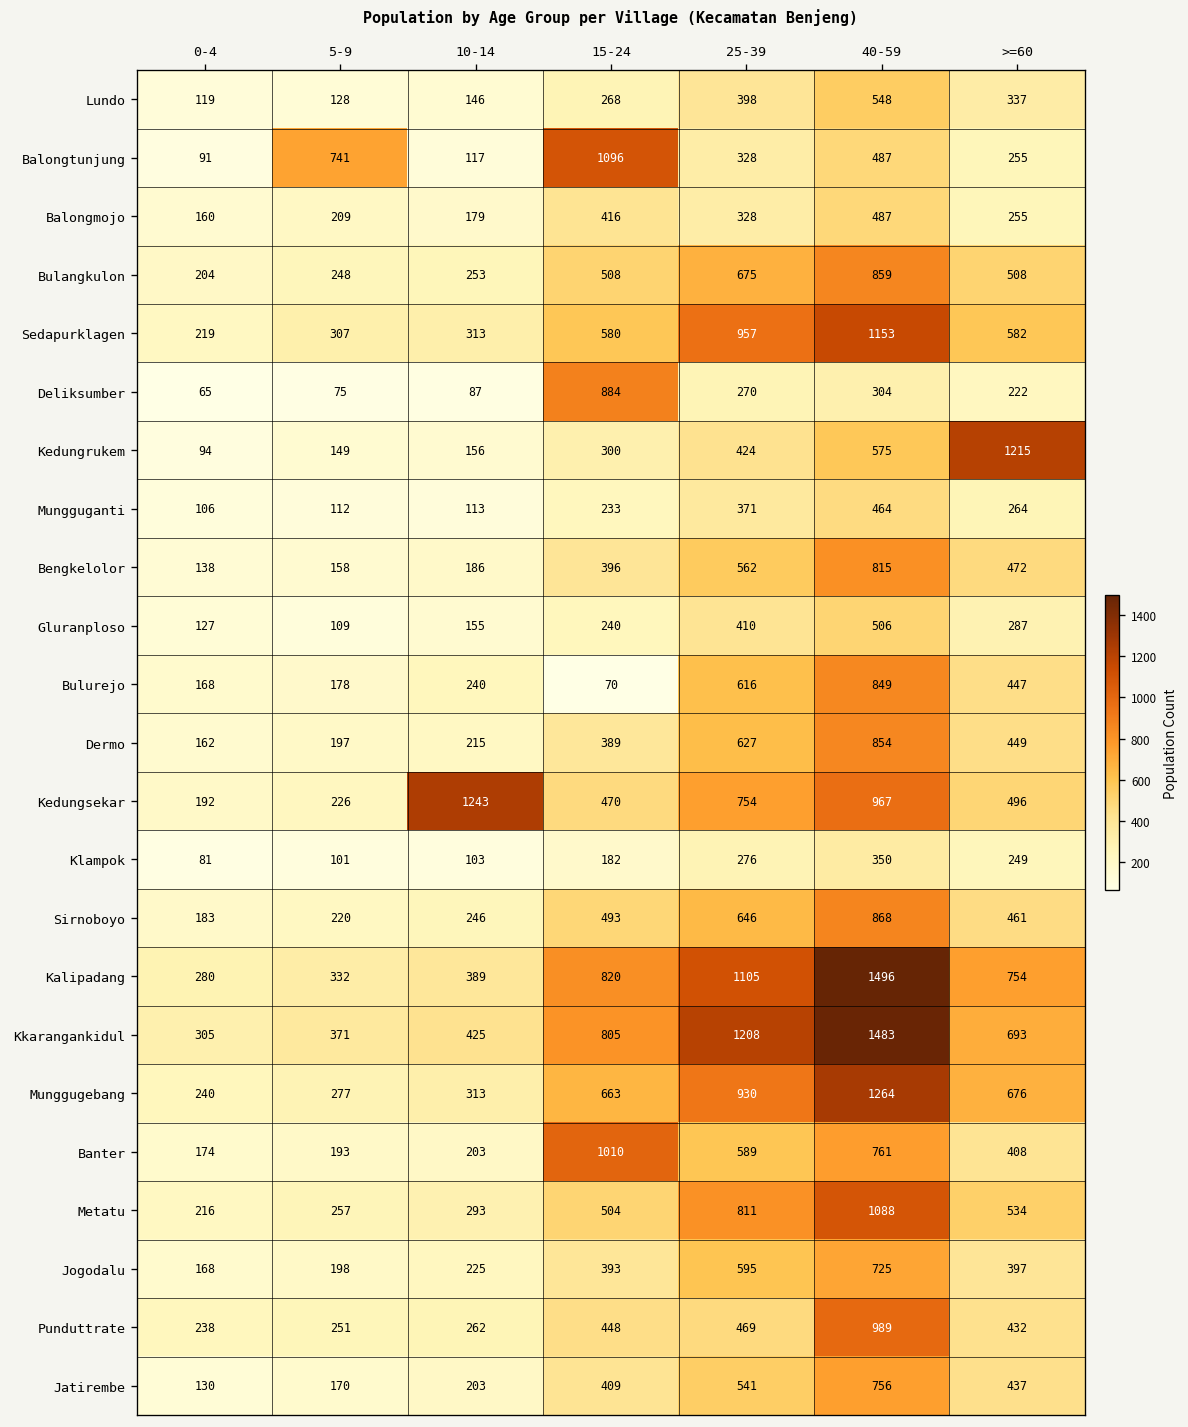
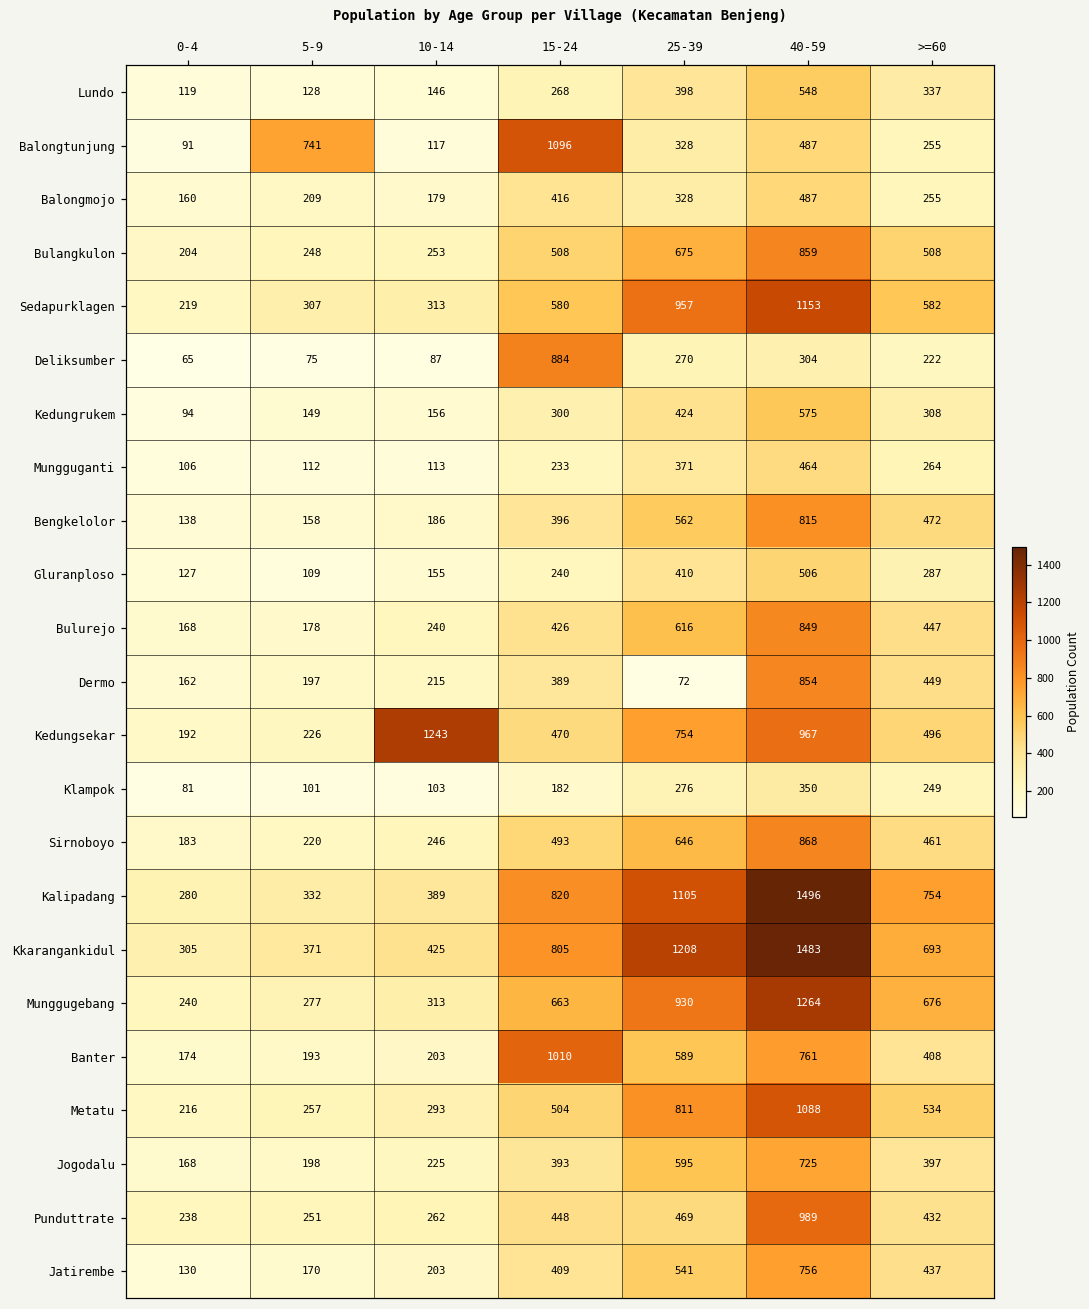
Kedungrukem, >=60: 1215 -> 308
Bulurejo, 15-24: 70 -> 426
Dermo, 25-39: 627 -> 72
